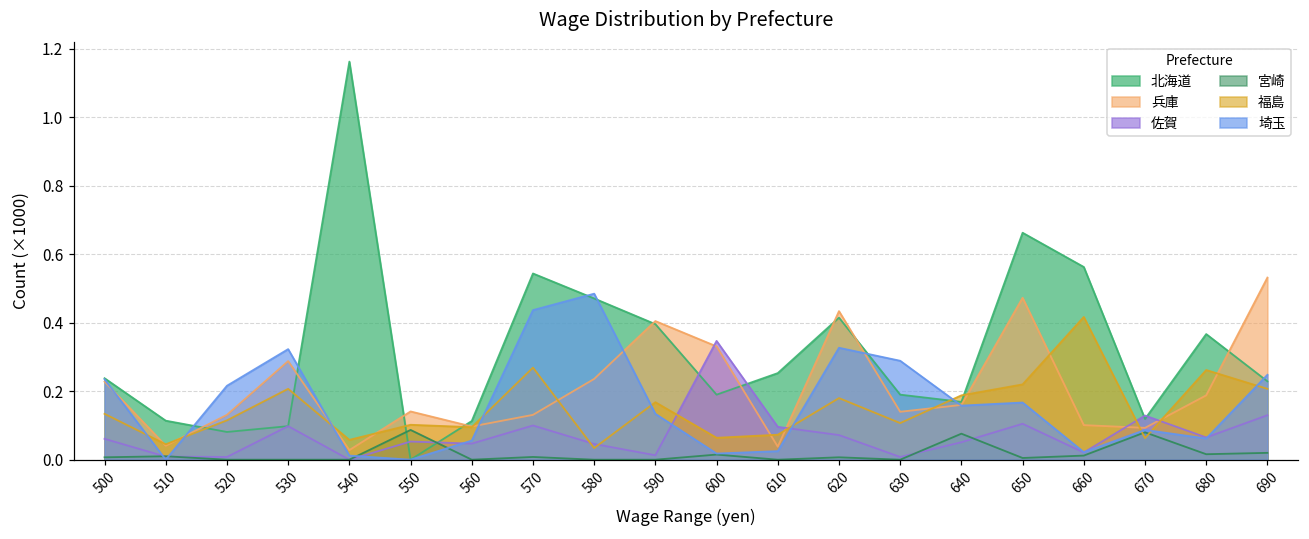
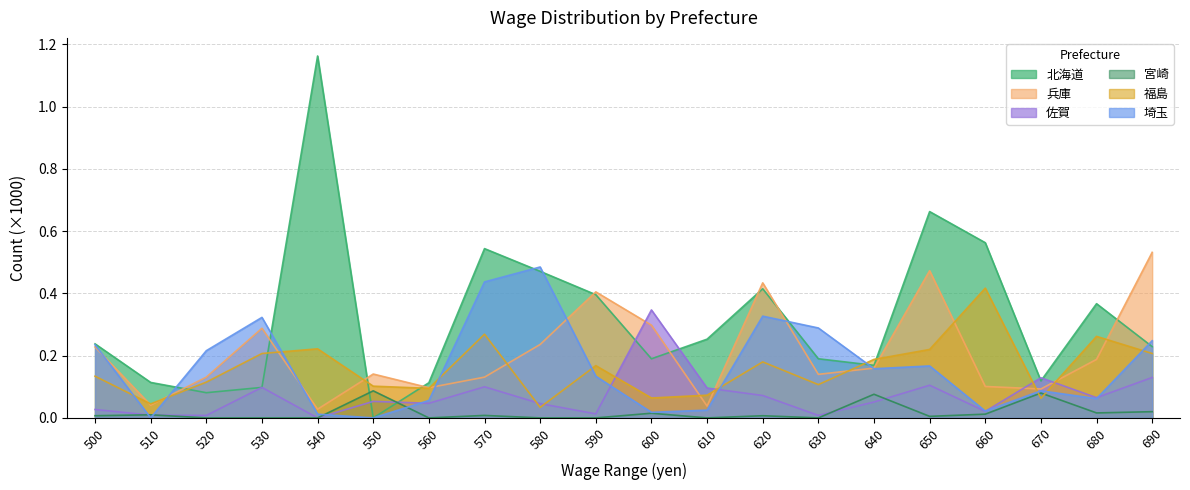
佐賀, 500: 0.06 -> 0.03
福島, 540: 0.06 -> 0.22
兵庫, 600: 0.33 -> 0.30
